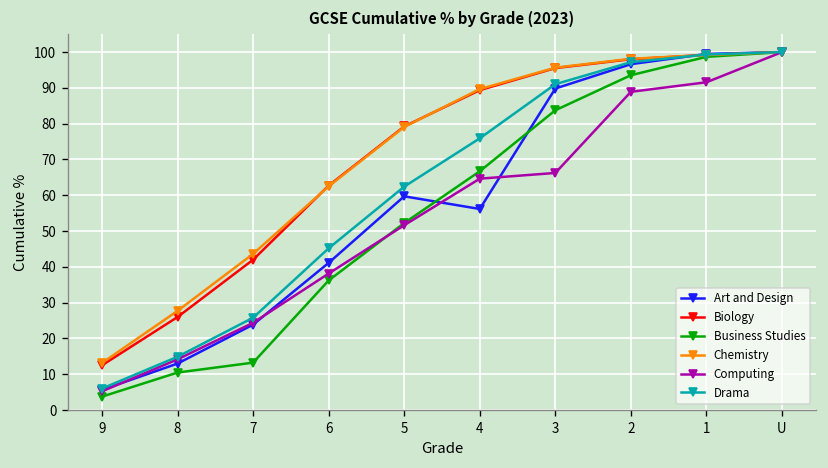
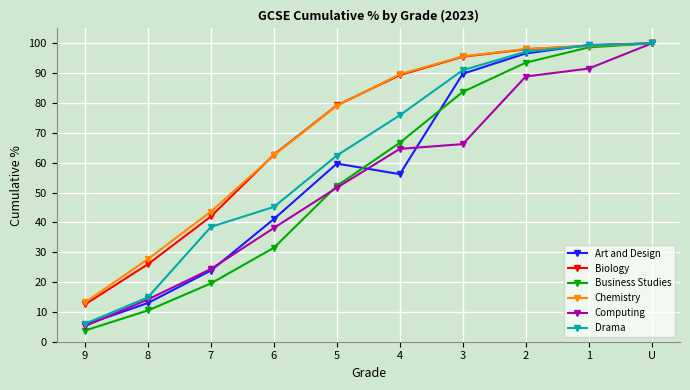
Business Studies, 7: 13 -> 20
Drama, 7: 26 -> 39
Business Studies, 6: 36 -> 32
